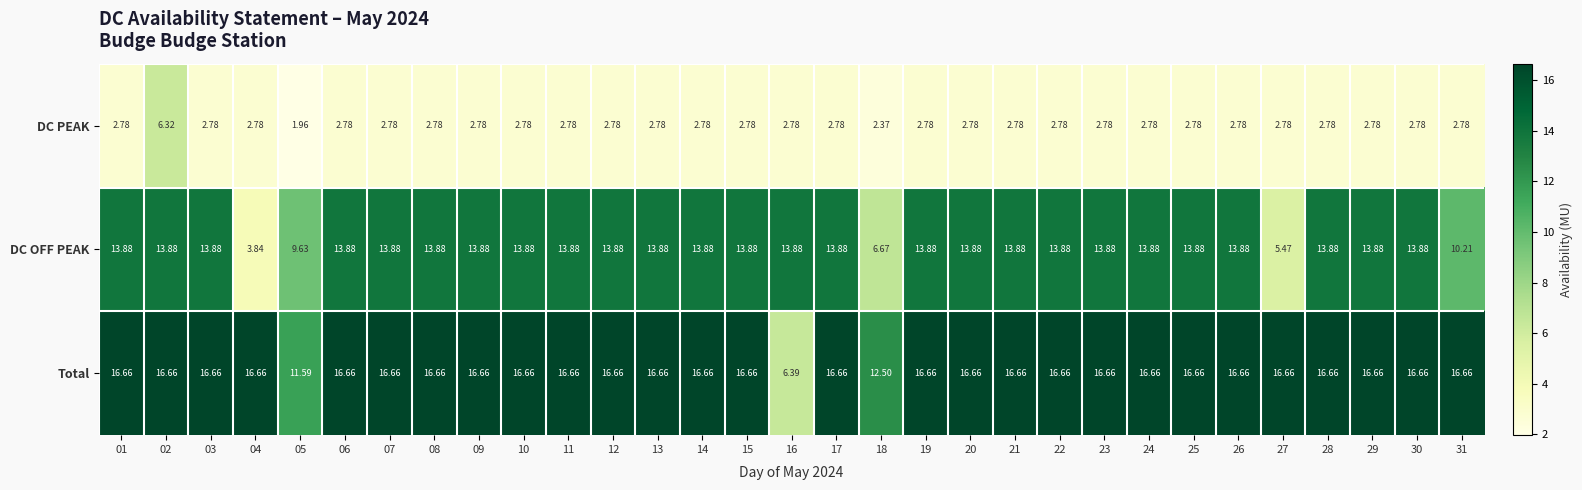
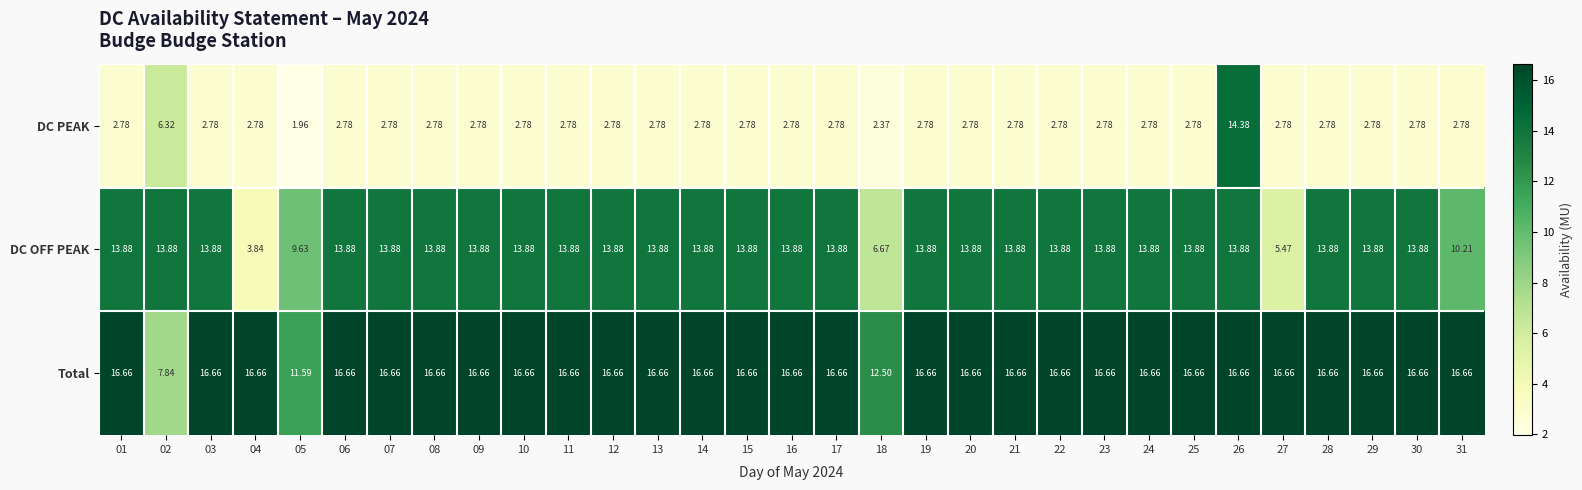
DC PEAK, 26: 2.78 -> 14.38
Total, 02: 16.66 -> 7.84
Total, 16: 6.39 -> 16.66
